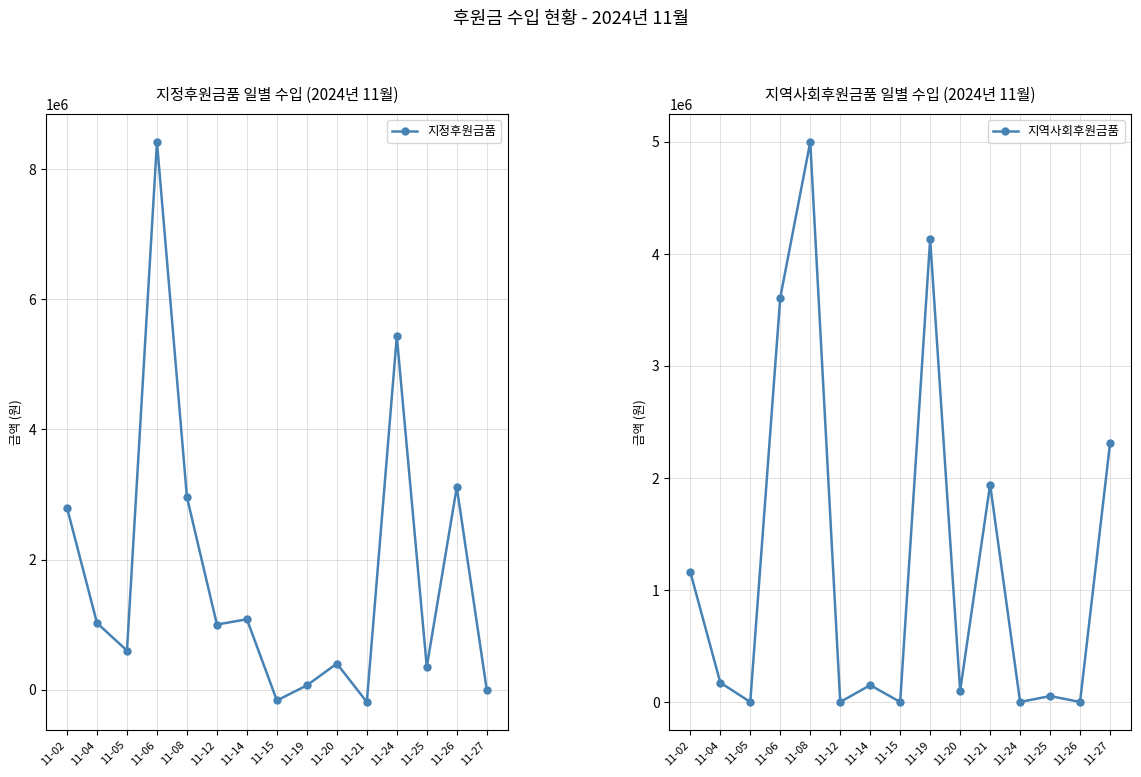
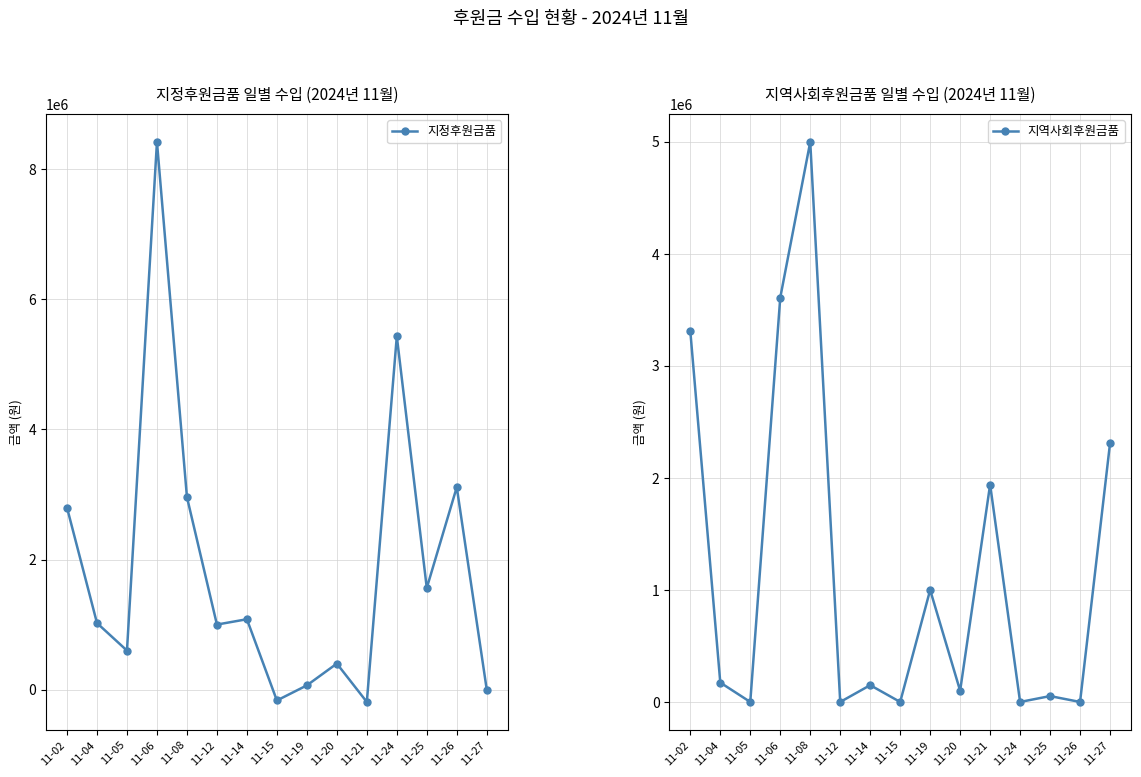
지정후원금품 일별 수입 (2024년 11월), 11-25: 400000 -> 1600000
지역사회후원금품 일별 수입 (2024년 11월), 11-02: 1160000 -> 3310000
지역사회후원금품 일별 수입 (2024년 11월), 11-19: 4130000 -> 1000000
